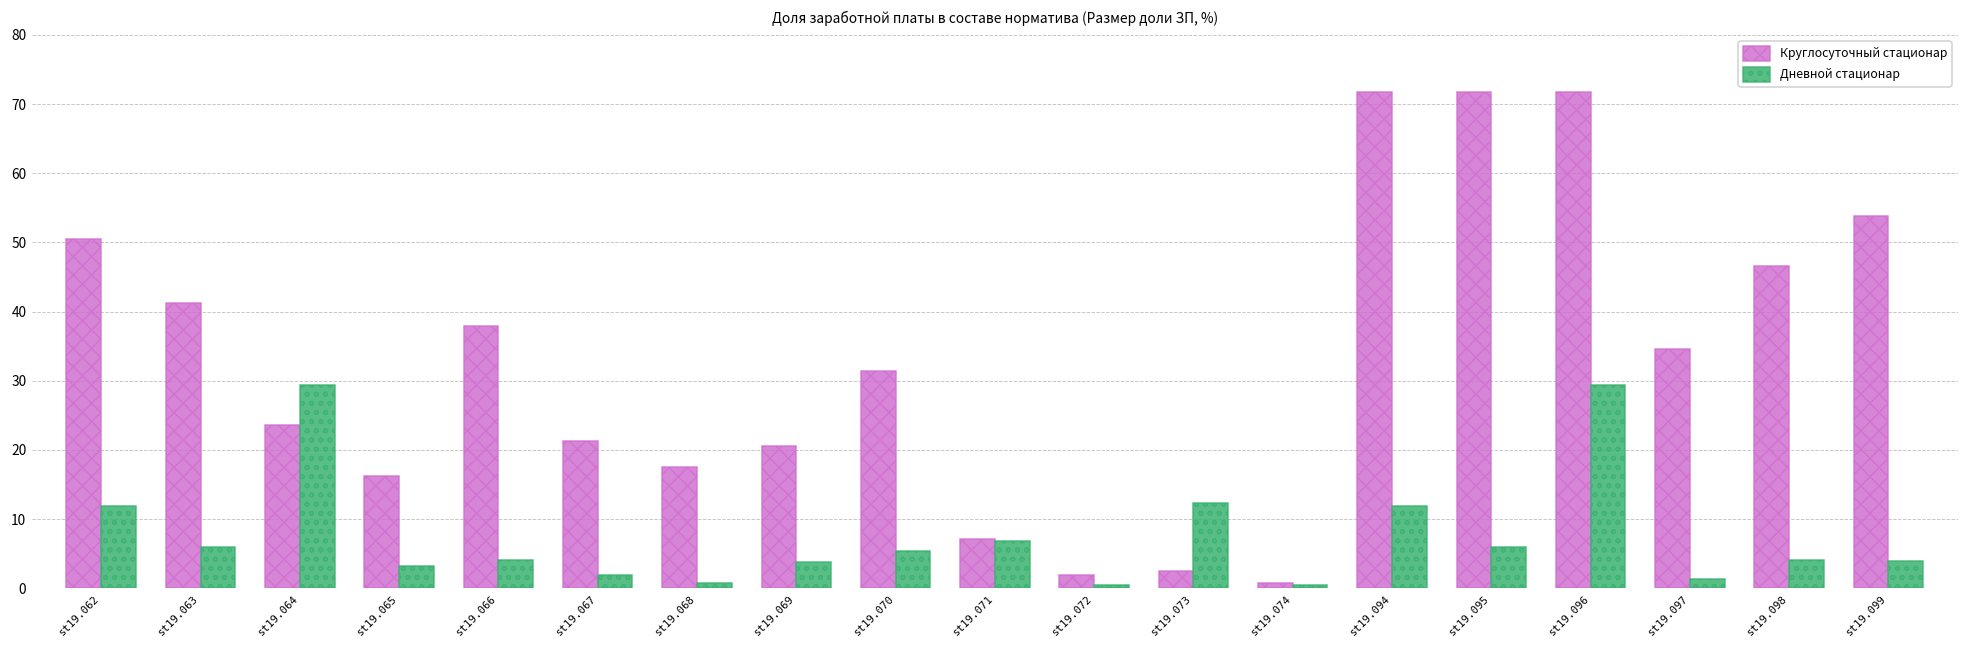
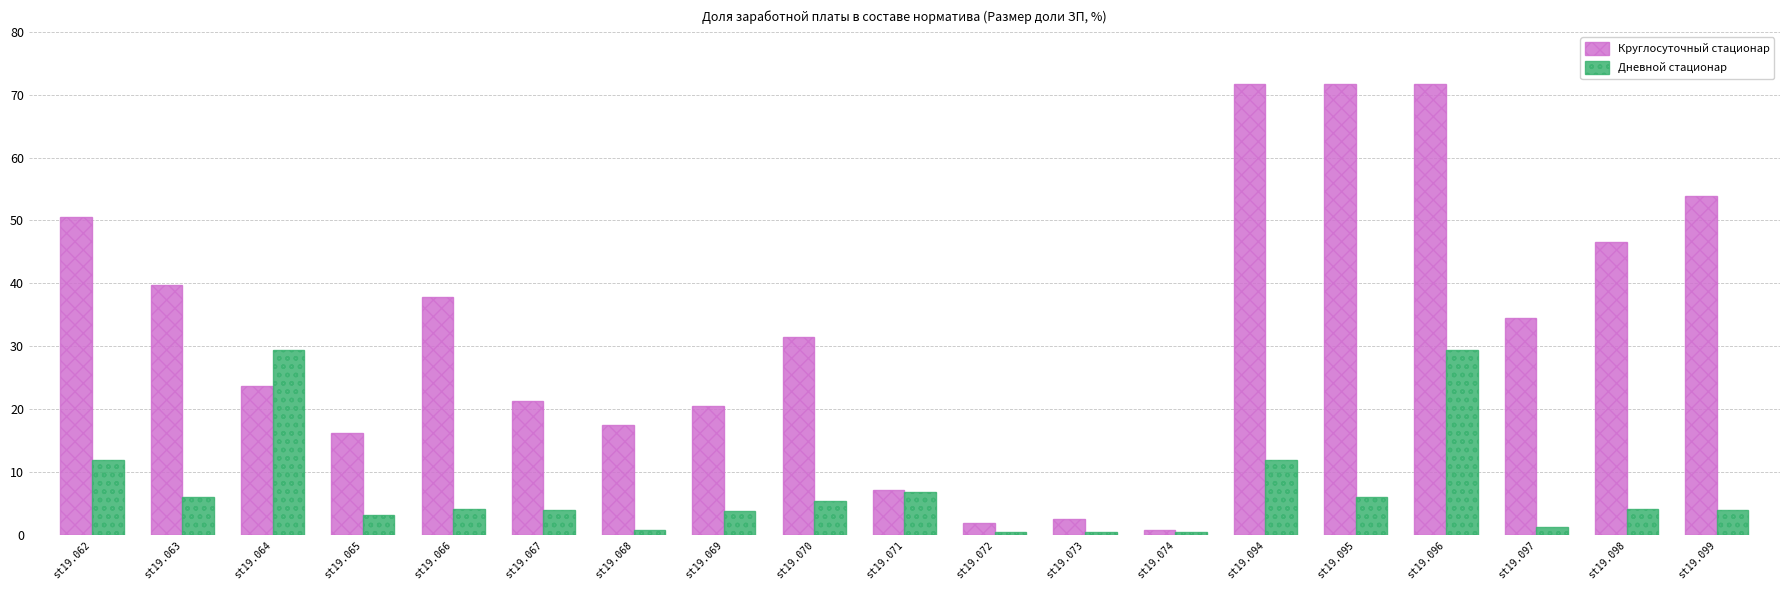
Круглосуточный стационар, st19.063: 41 -> 40
Дневной стационар, st19.067: 2 -> 4
Дневной стационар, st19.073: 12 -> 0
